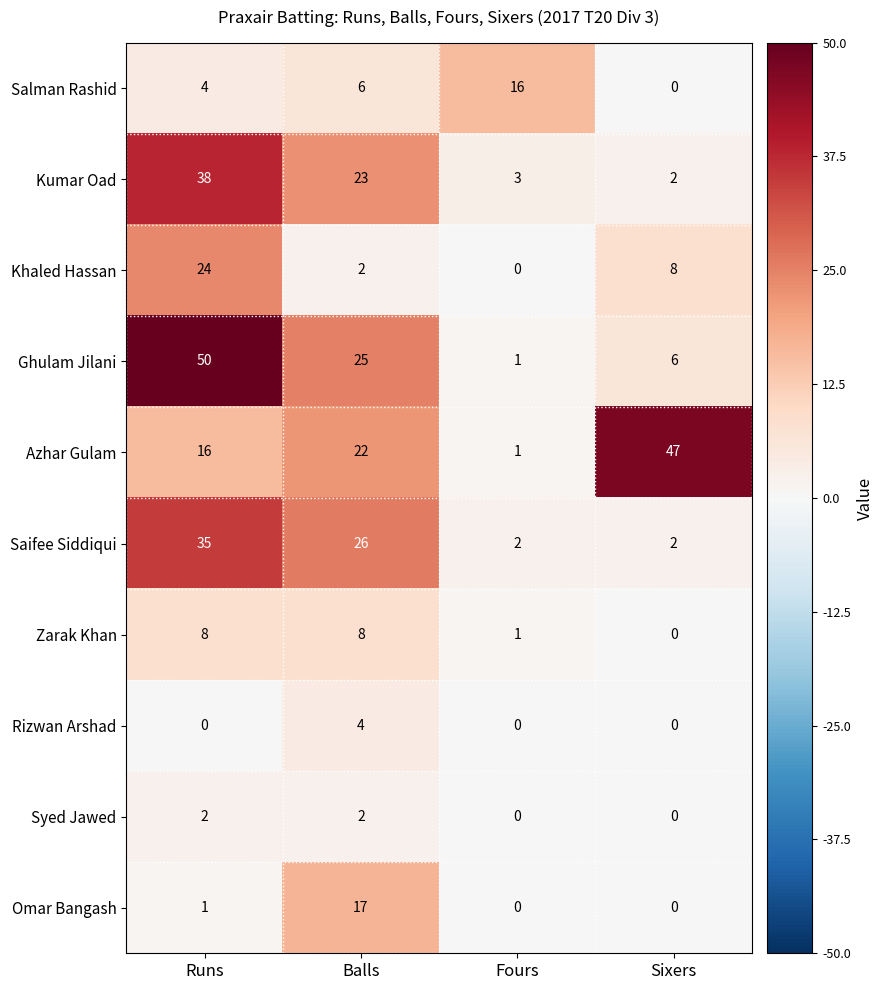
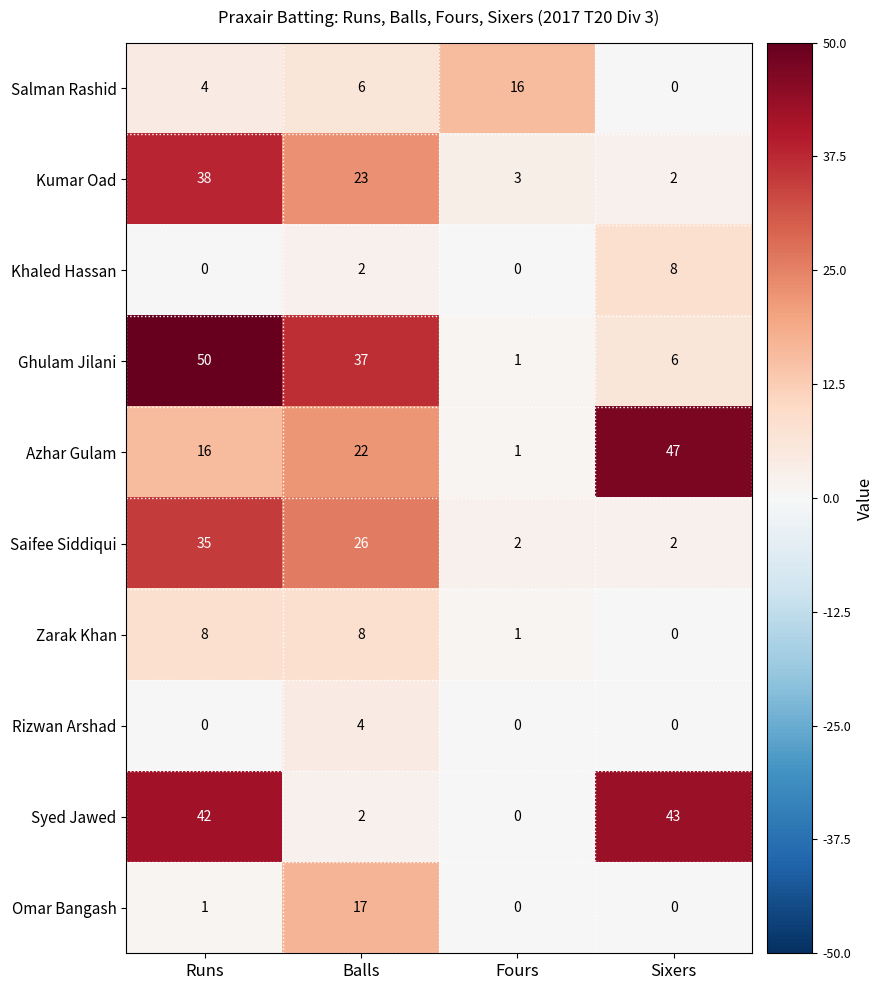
Khaled Hassan, Runs: 24 -> 0
Ghulam Jilani, Balls: 25 -> 37
Syed Jawed, Runs: 2 -> 42
Syed Jawed, Sixers: 0 -> 43
